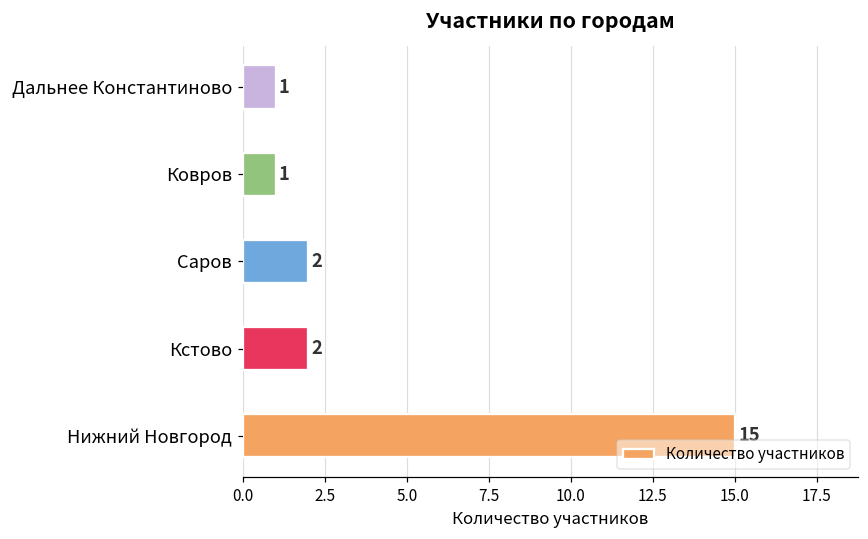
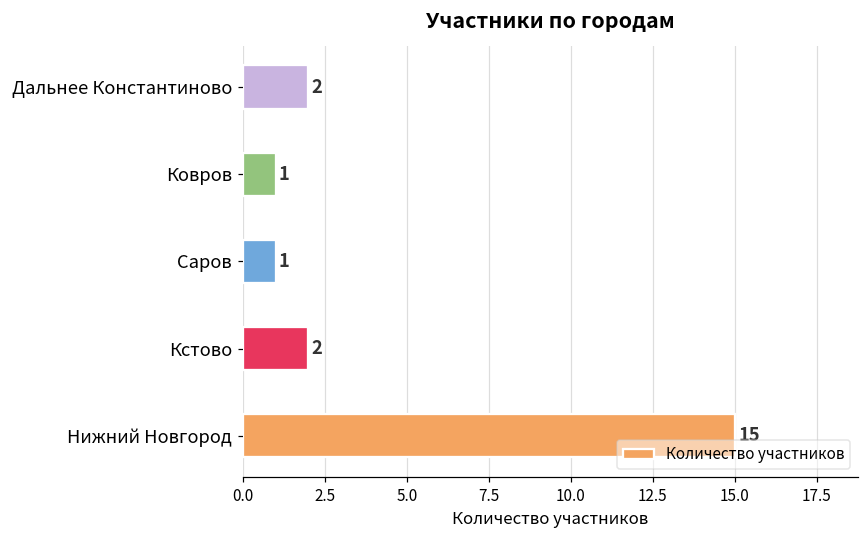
Дальнее Константиново: 1 -> 2
Саров: 2 -> 1
